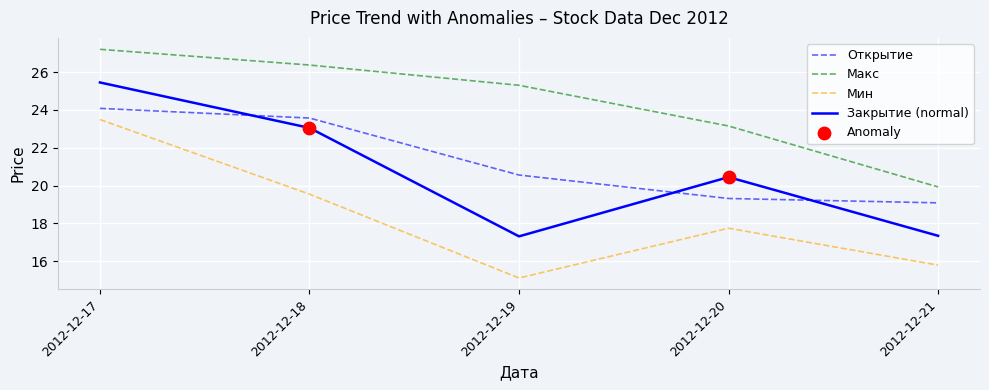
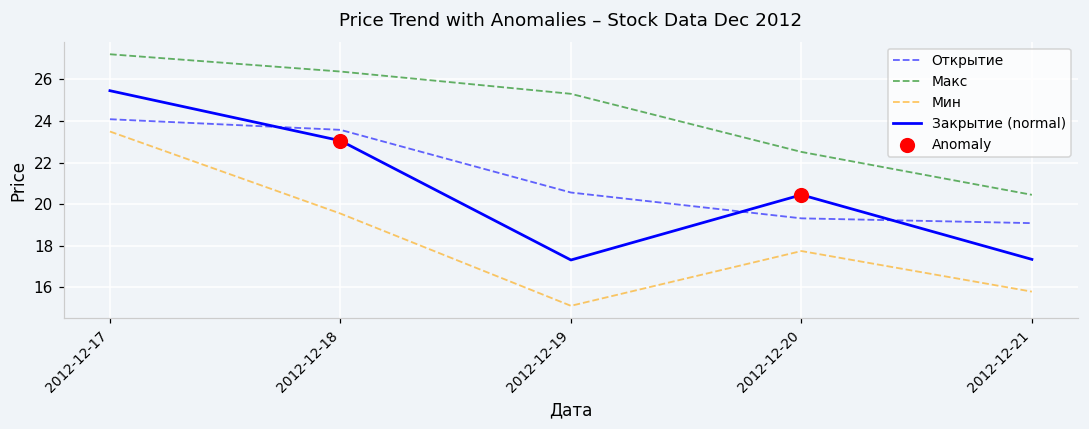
Макс, 2012-12-20: 23.2 -> 22.5
Макс, 2012-12-21: 19.9 -> 20.5
